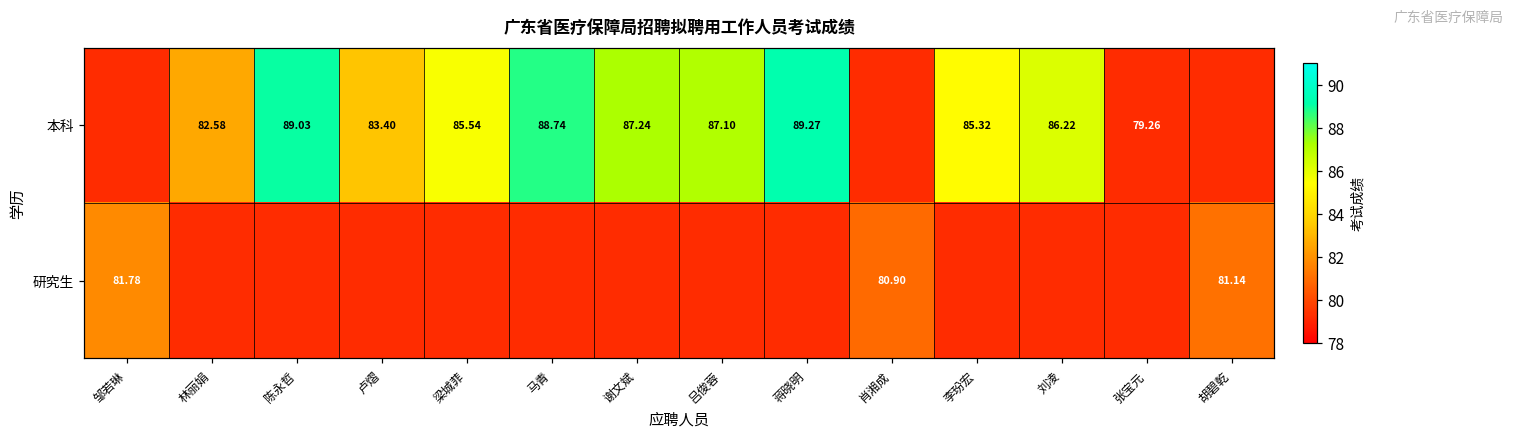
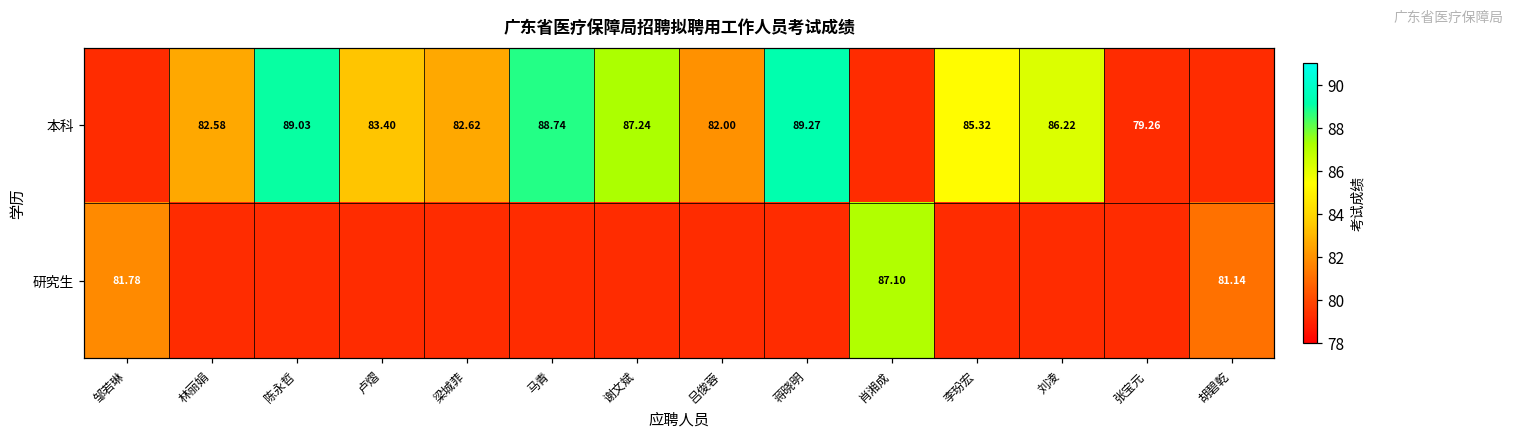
本科, 梁城菲: 85.54 -> 82.62
本科, 吕俊蓉: 87.10 -> 82.00
研究生, 肖湘成: 80.90 -> 87.10
